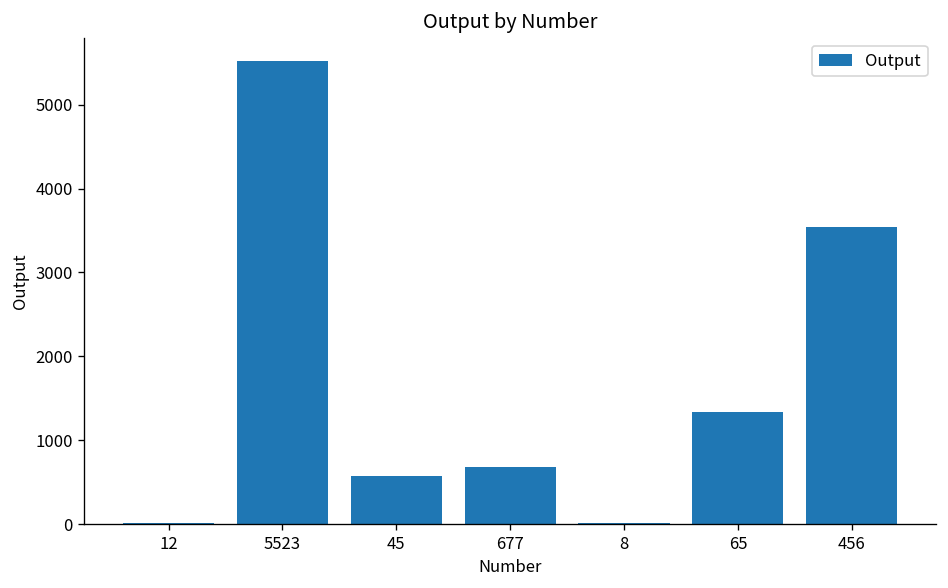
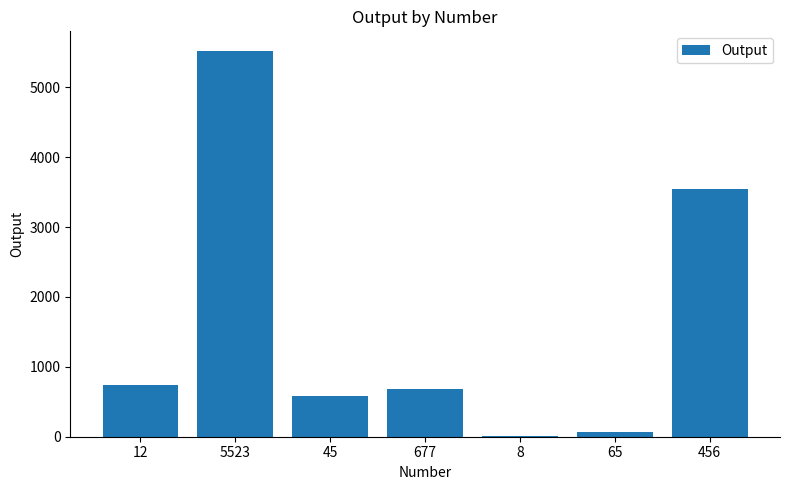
12: 0 -> 700
65: 1300 -> 100
